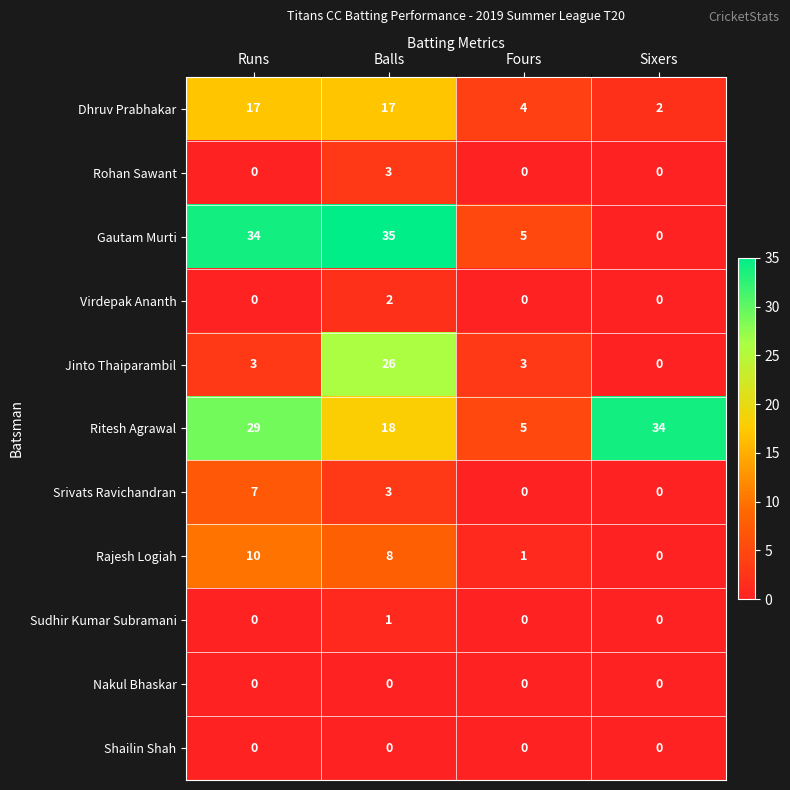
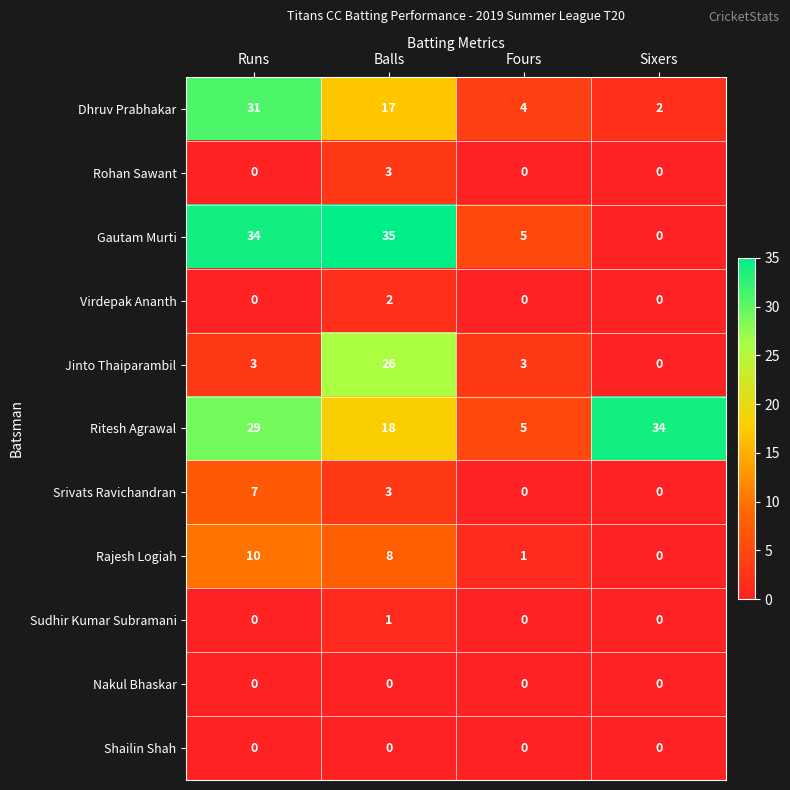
Dhruv Prabhakar, Runs: 17 -> 31
